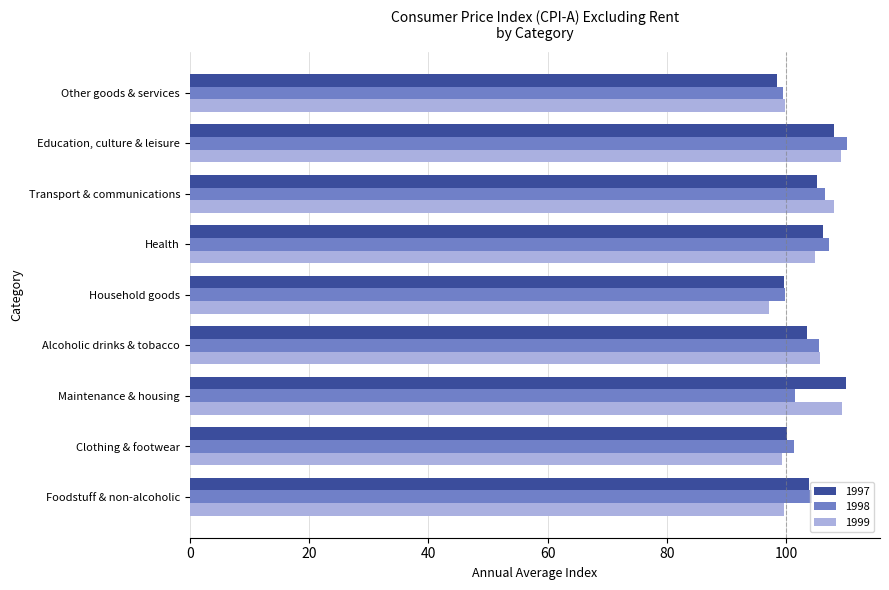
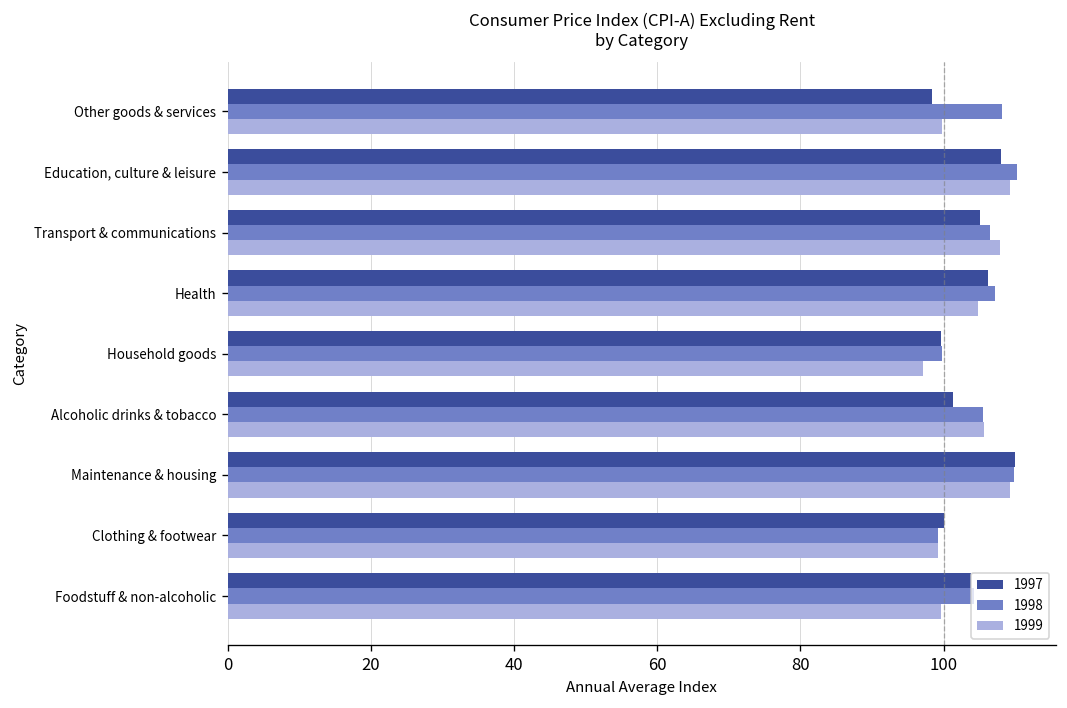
1998, Other goods & services: 99 -> 108
1997, Alcoholic drinks & tobacco: 103 -> 101
1998, Maintenance & housing: 101 -> 110
1998, Clothing & footwear: 101 -> 99
